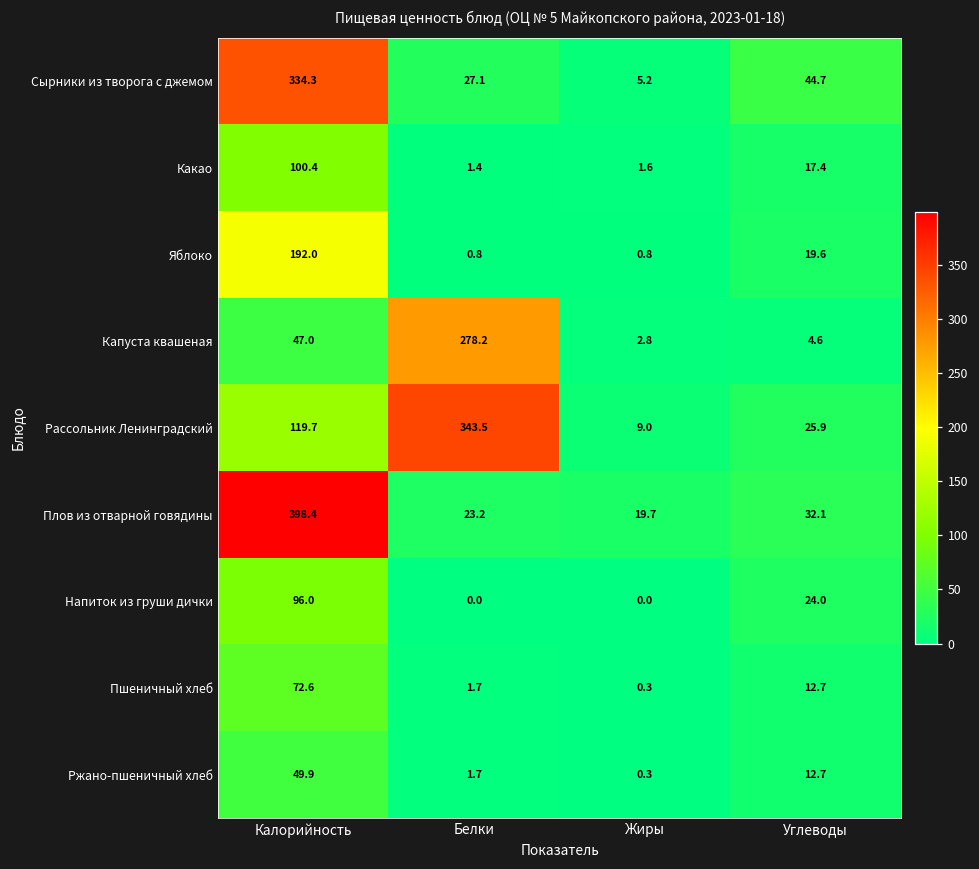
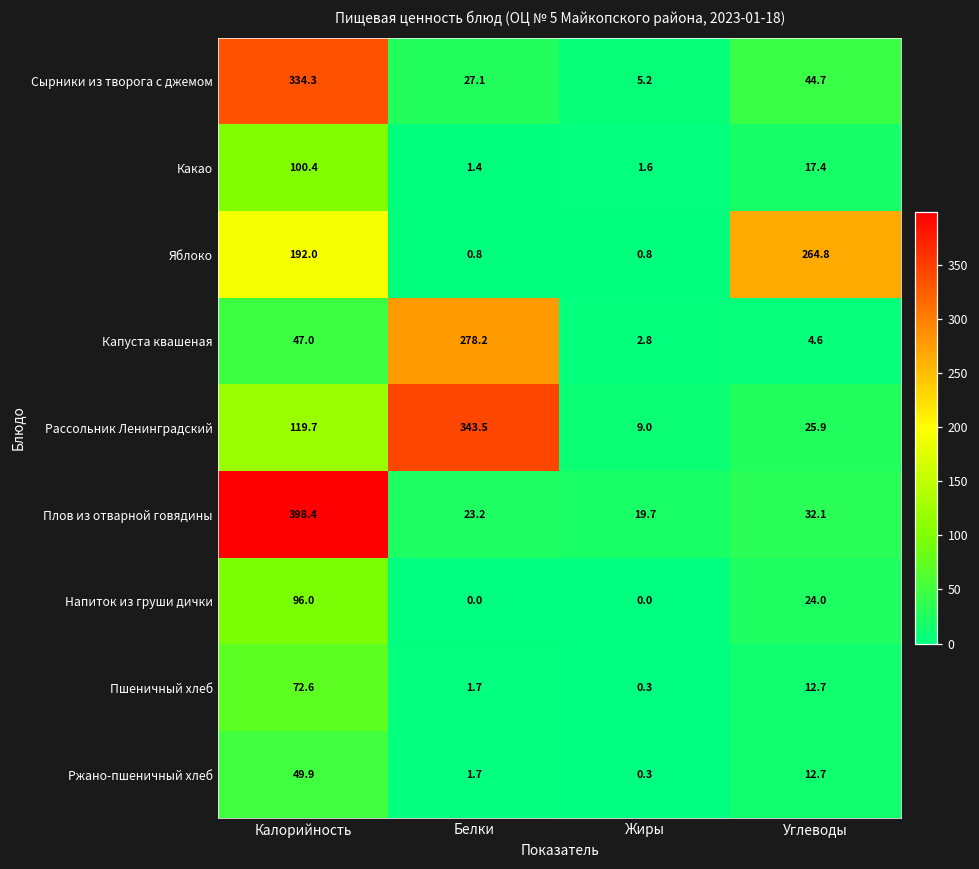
Яблоко, Углеводы: 19.6 -> 264.8
